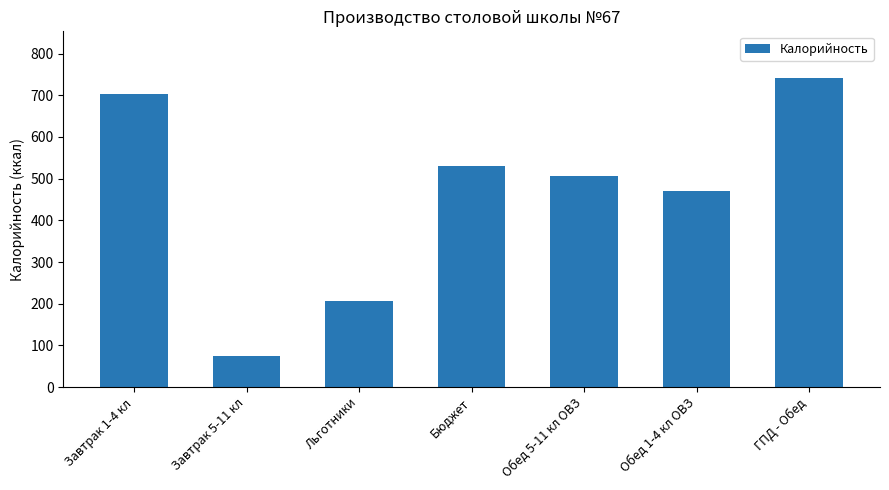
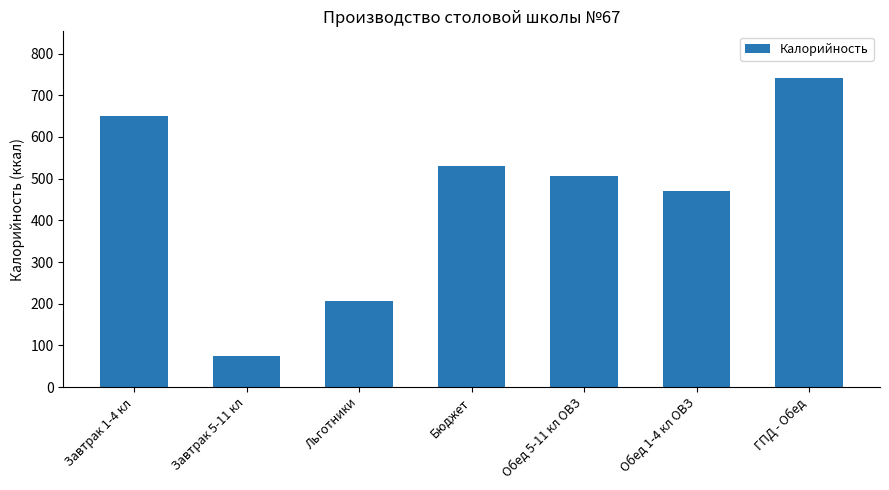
Завтрак 1-4 кл: 700 -> 650
